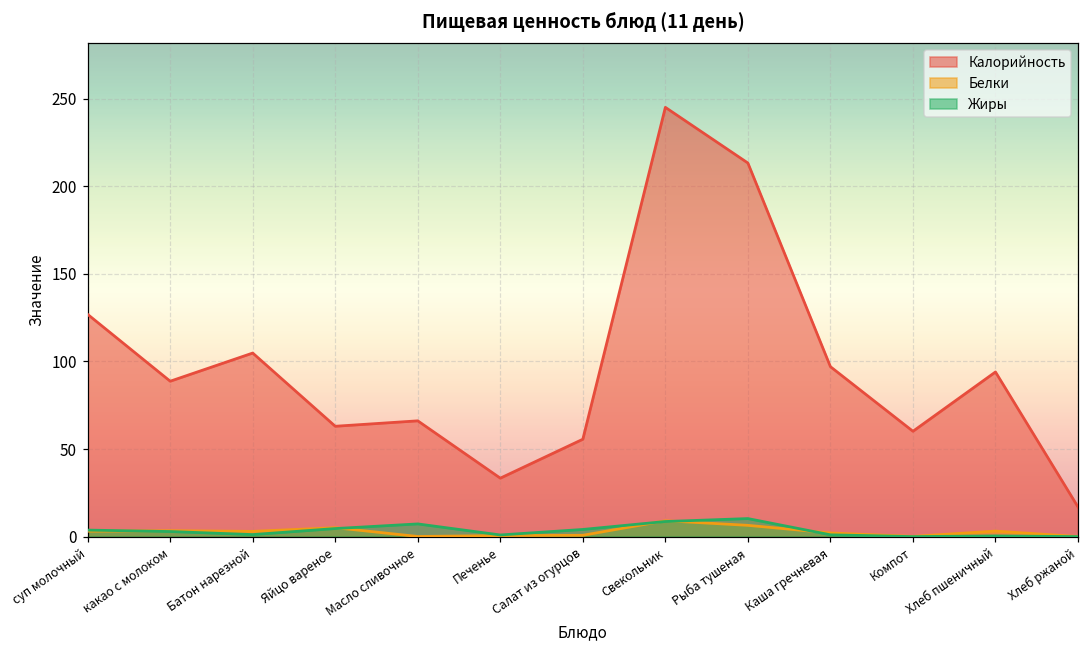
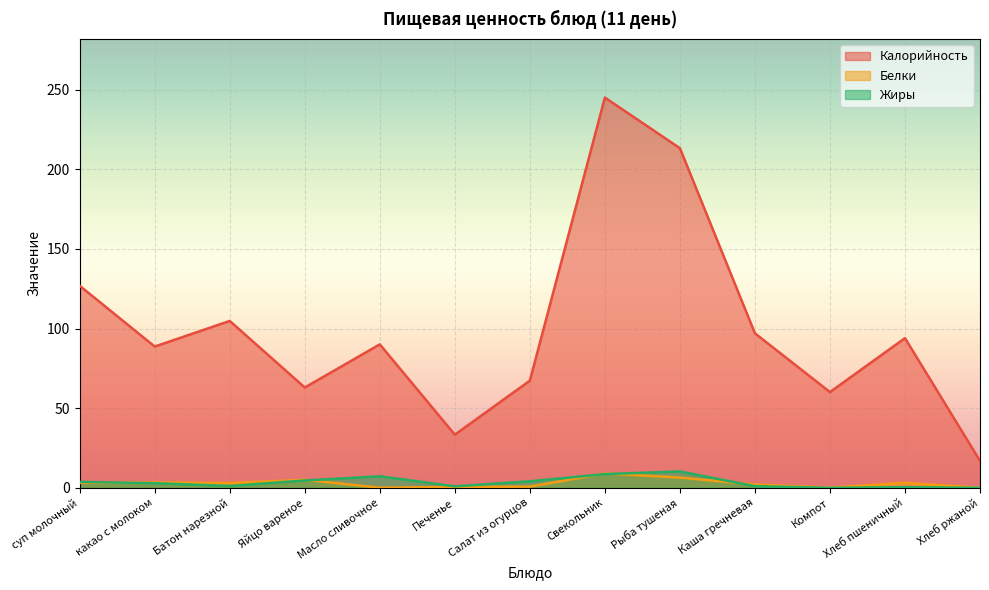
Калорийность, Масло сливочное: 66 -> 90
Калорийность, Салат из огурцов: 56 -> 67
